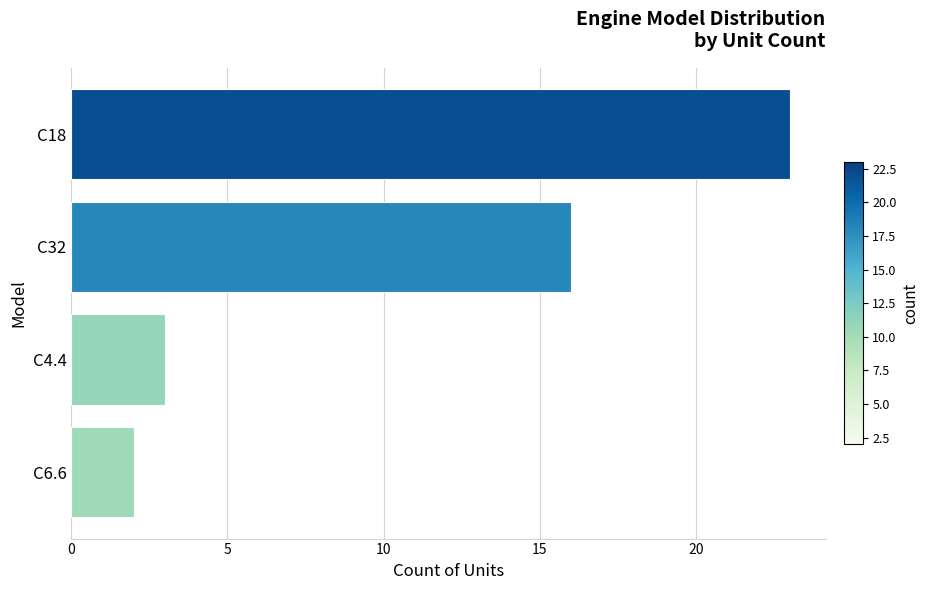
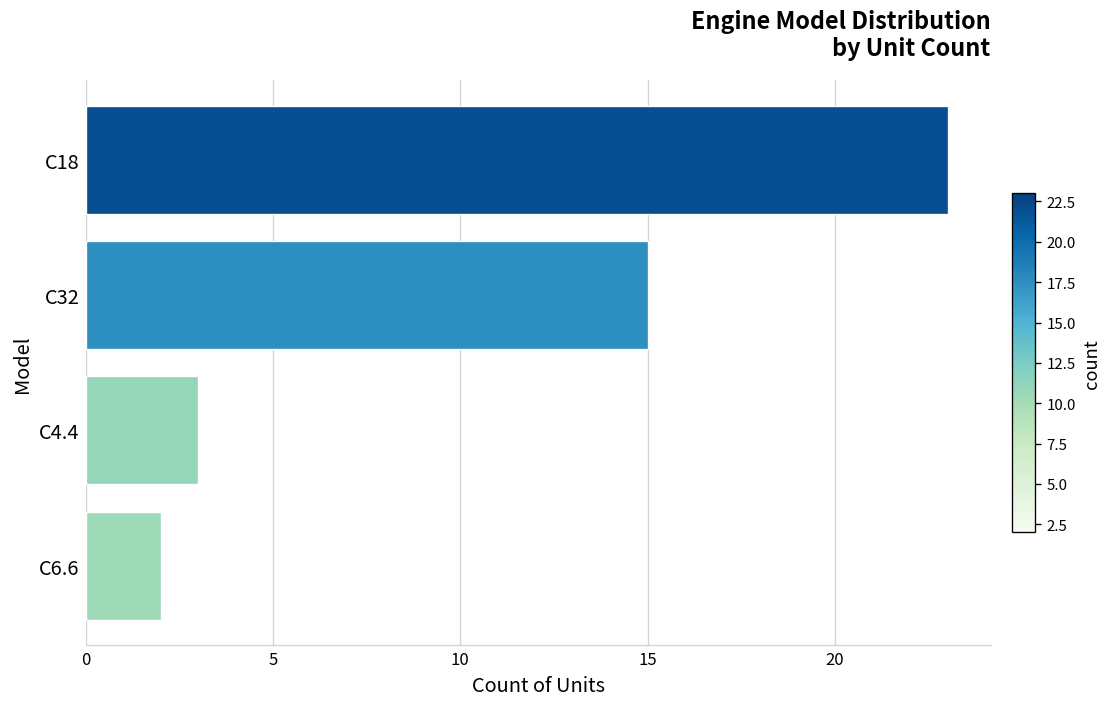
C32: 16 -> 15
